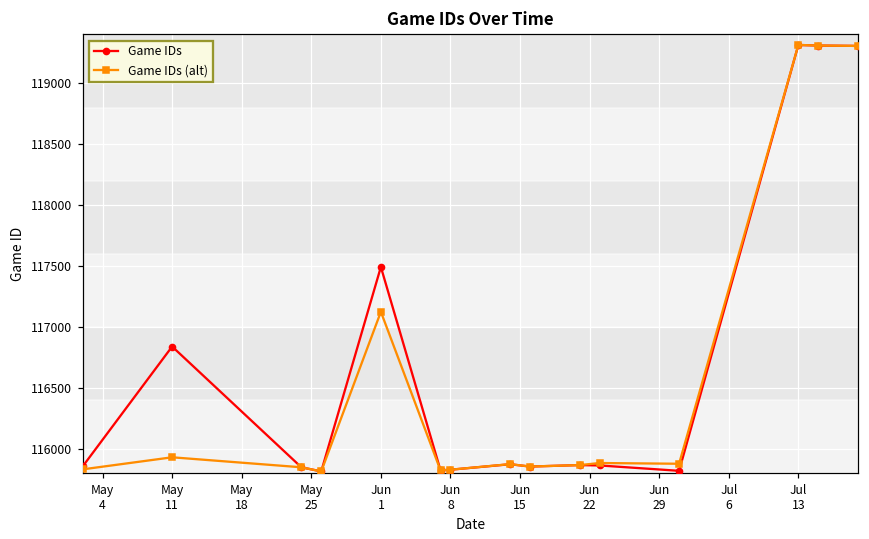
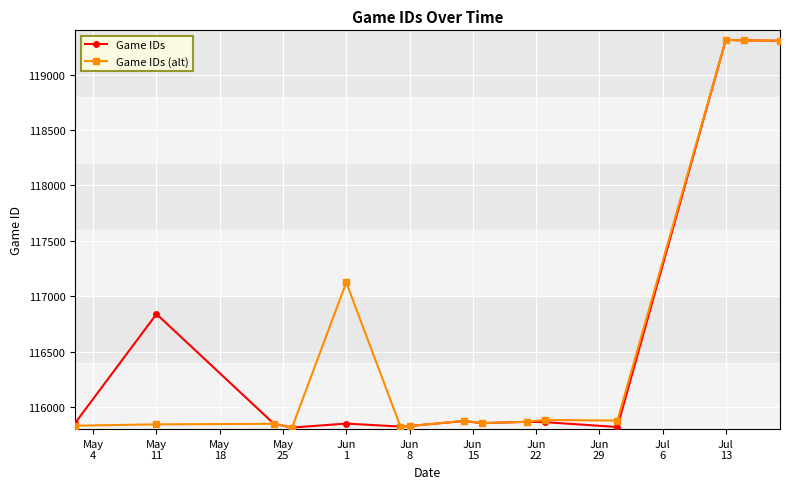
Game IDs (alt), May 11: 115930 -> 115840
Game IDs, Jun 1: 117490 -> 115850
